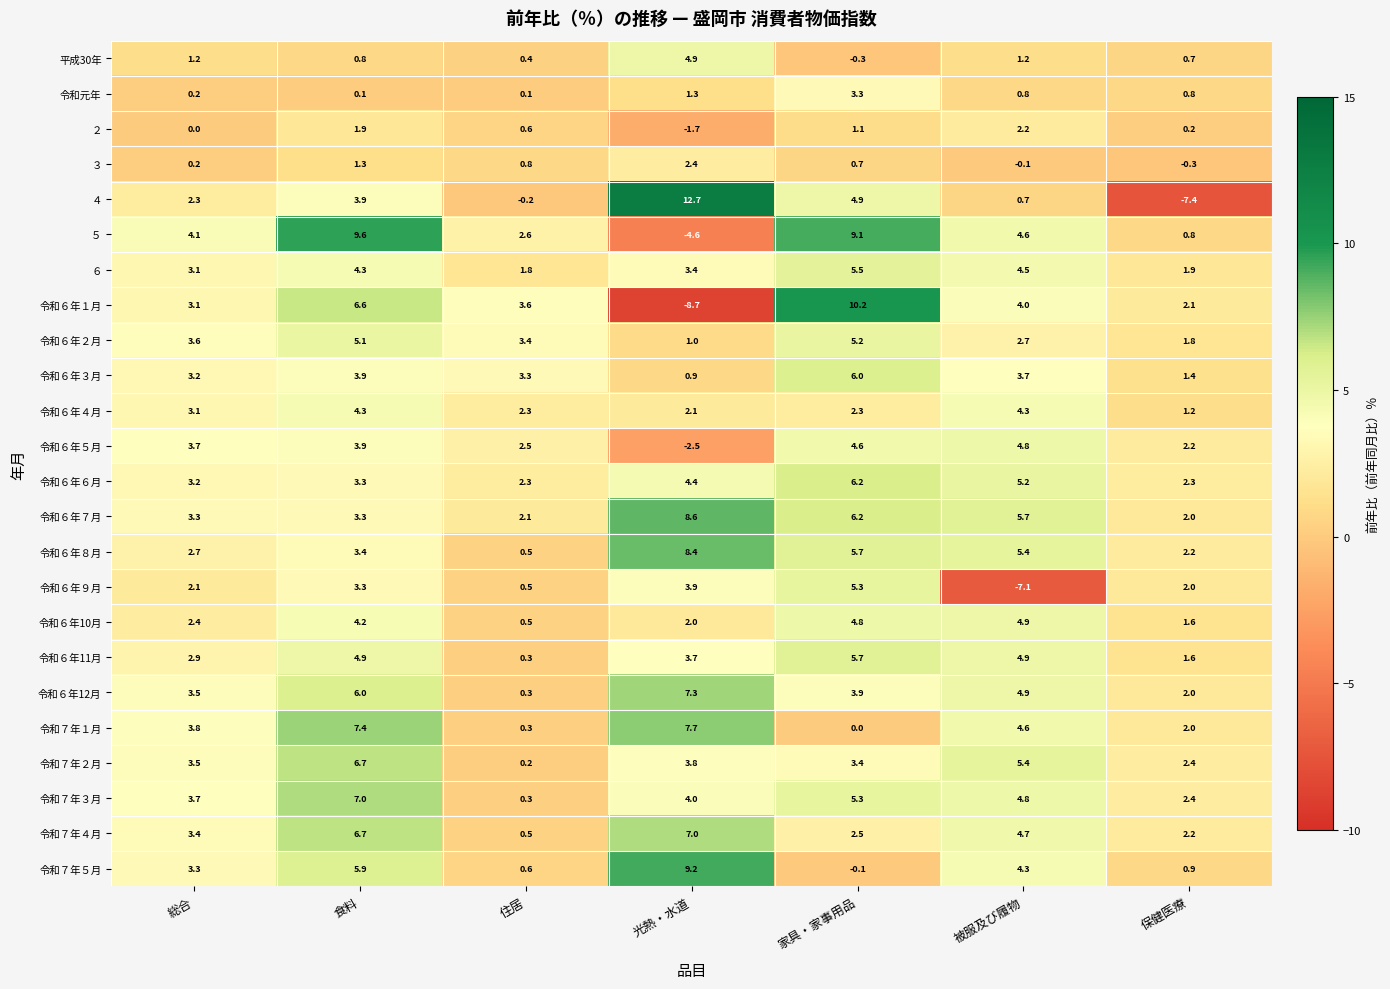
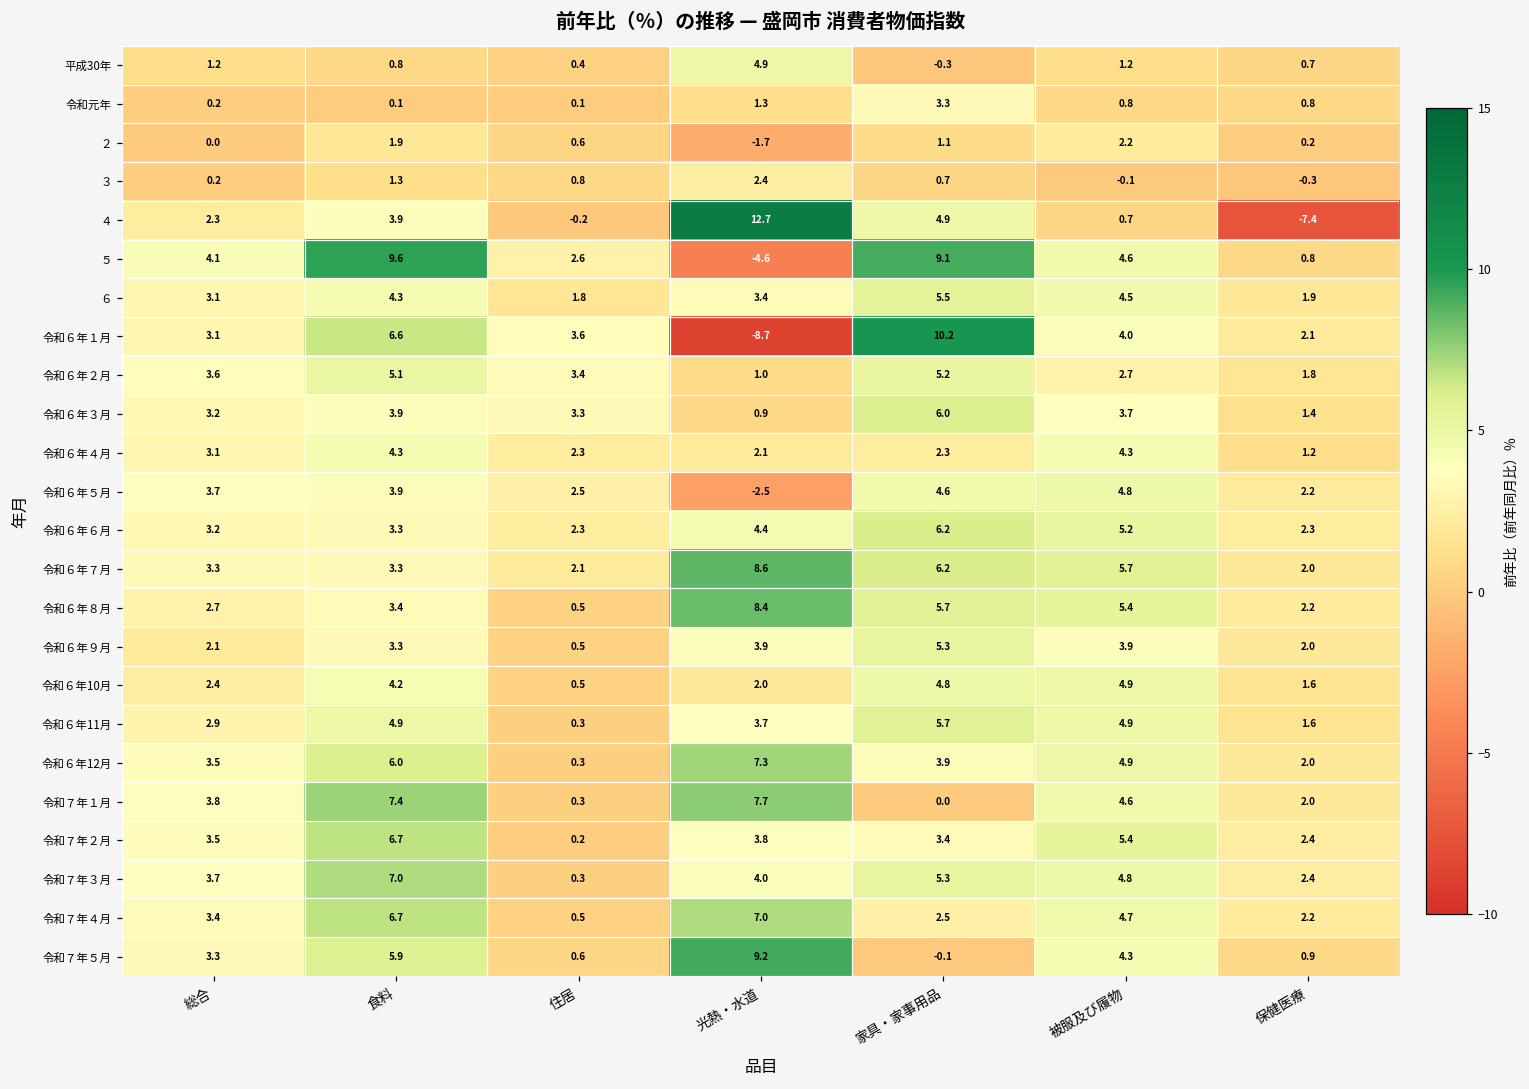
令和６年９月, 被服及び履物: -7.1 -> 3.9
